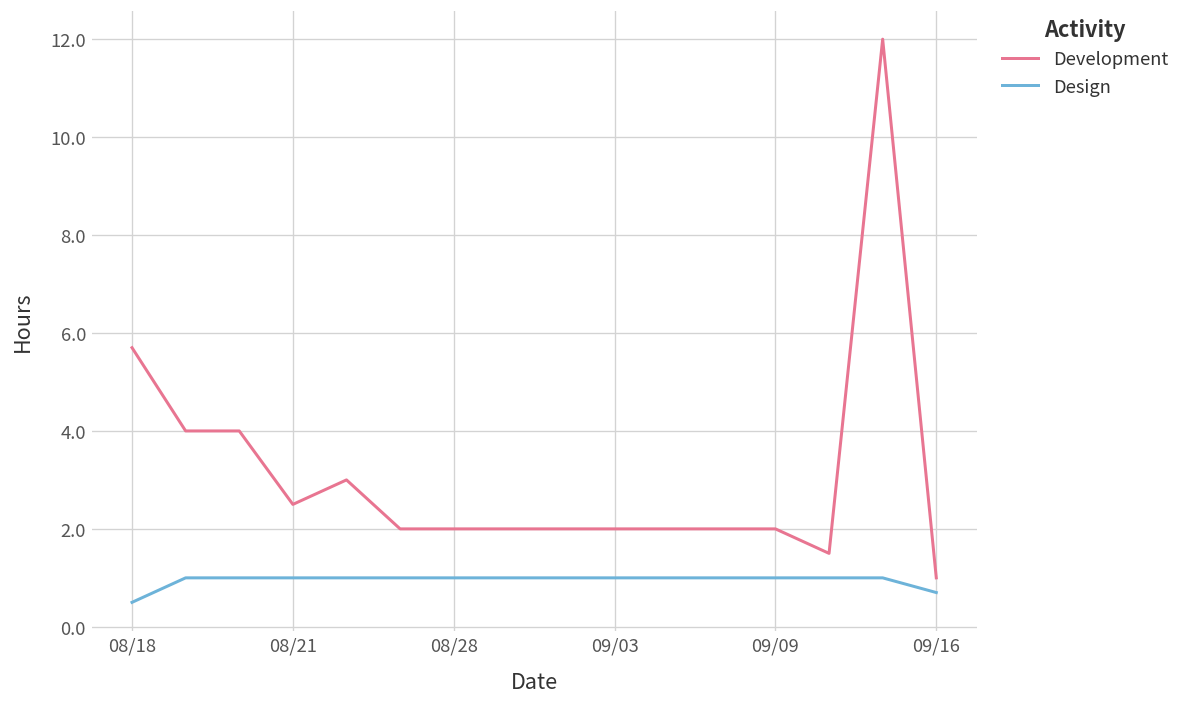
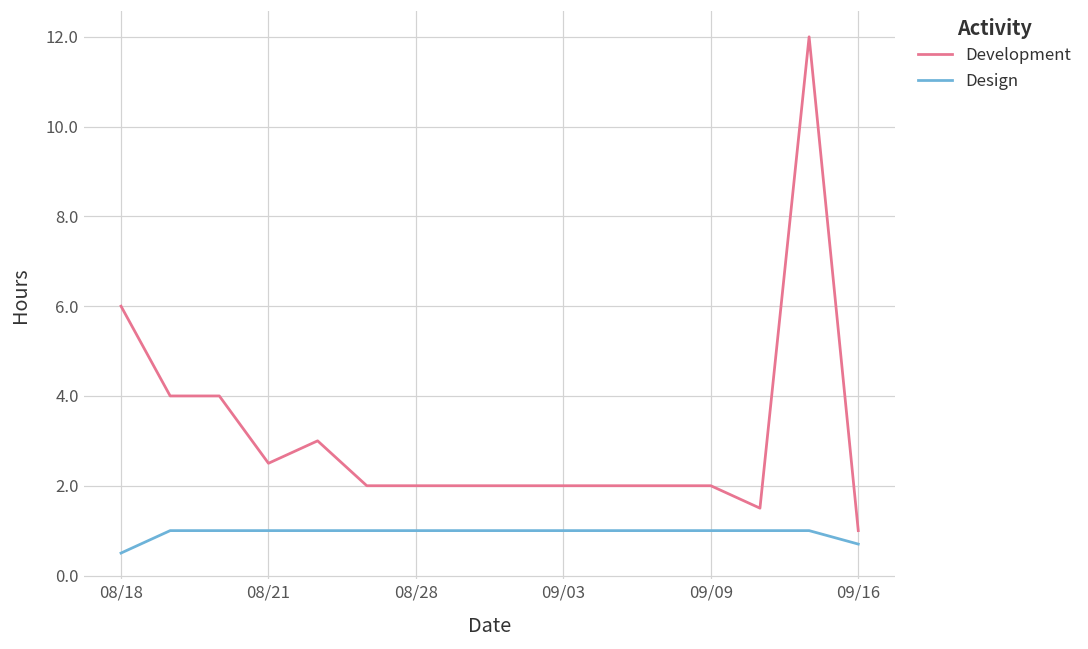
Development, 08/18: 5.7 -> 6.0
